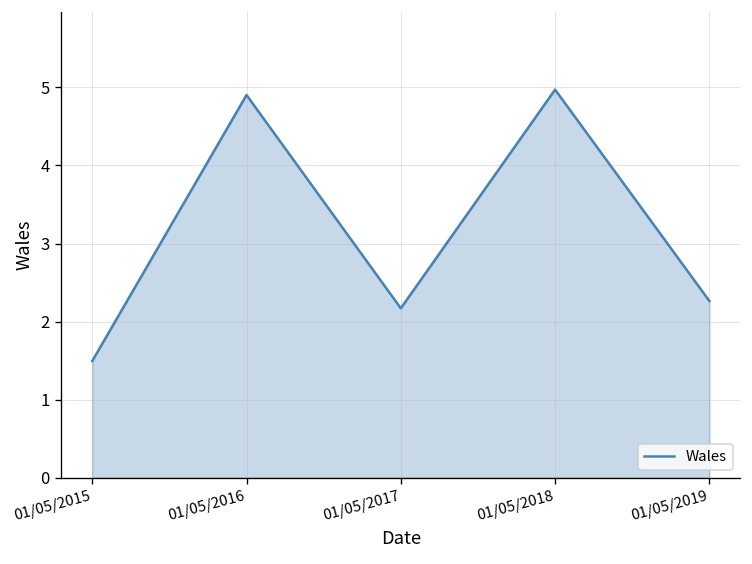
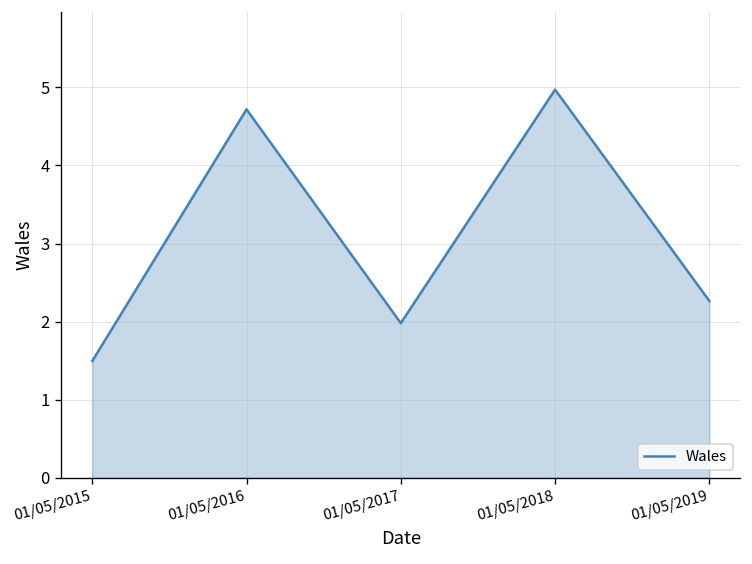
01/05/2016: 4.9 -> 4.7
01/05/2017: 2.2 -> 2.0
